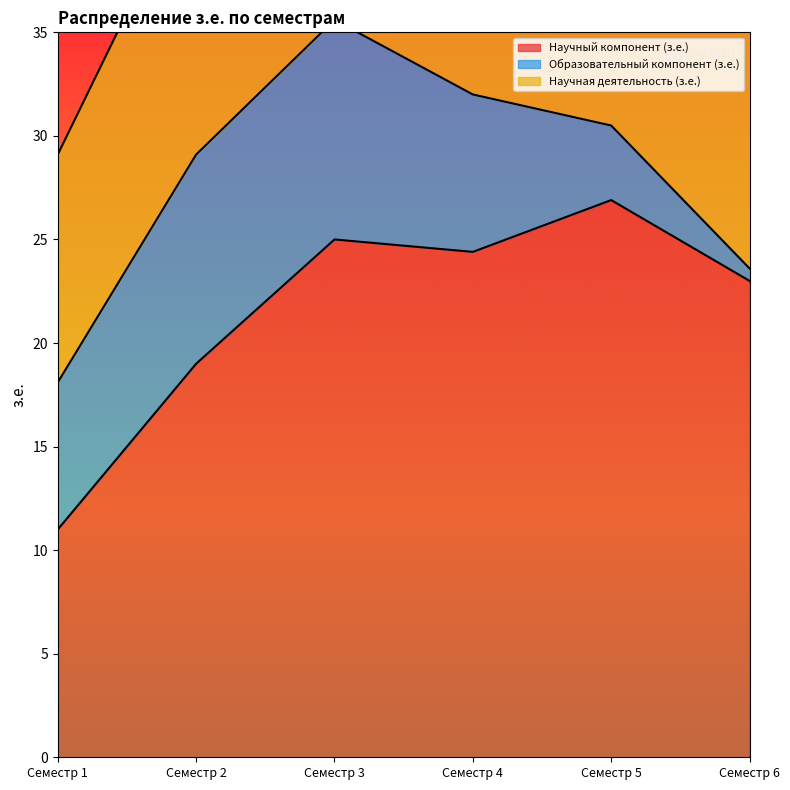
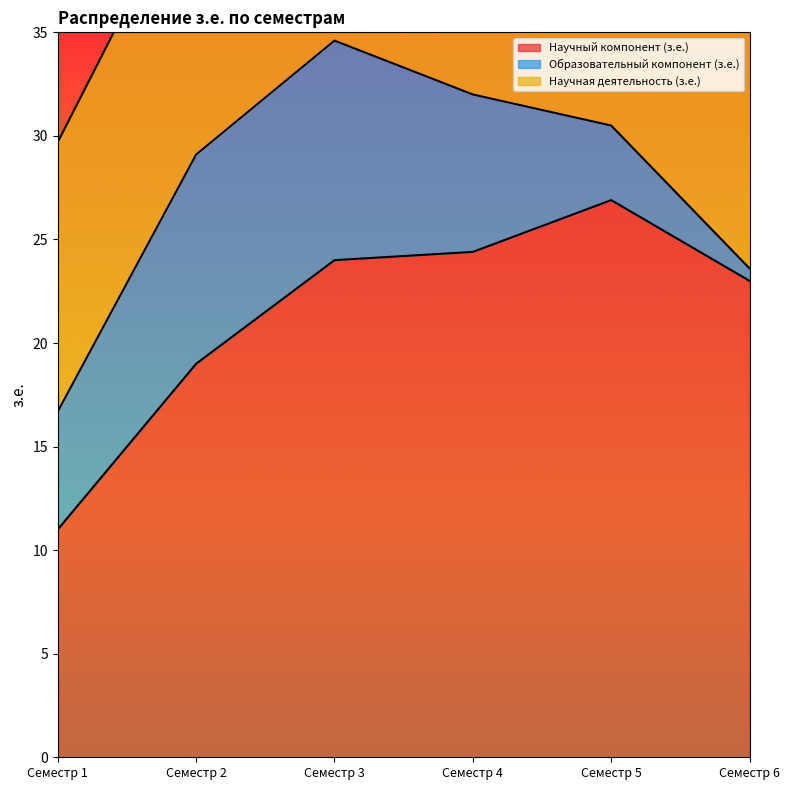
Образовательный компонент (з.е.), Семестр 1: 7.1 -> 5.7
Научная деятельность (з.е.), Семестр 1: 11 -> 13
Научный компонент (з.е.), Семестр 3: 25 -> 24
